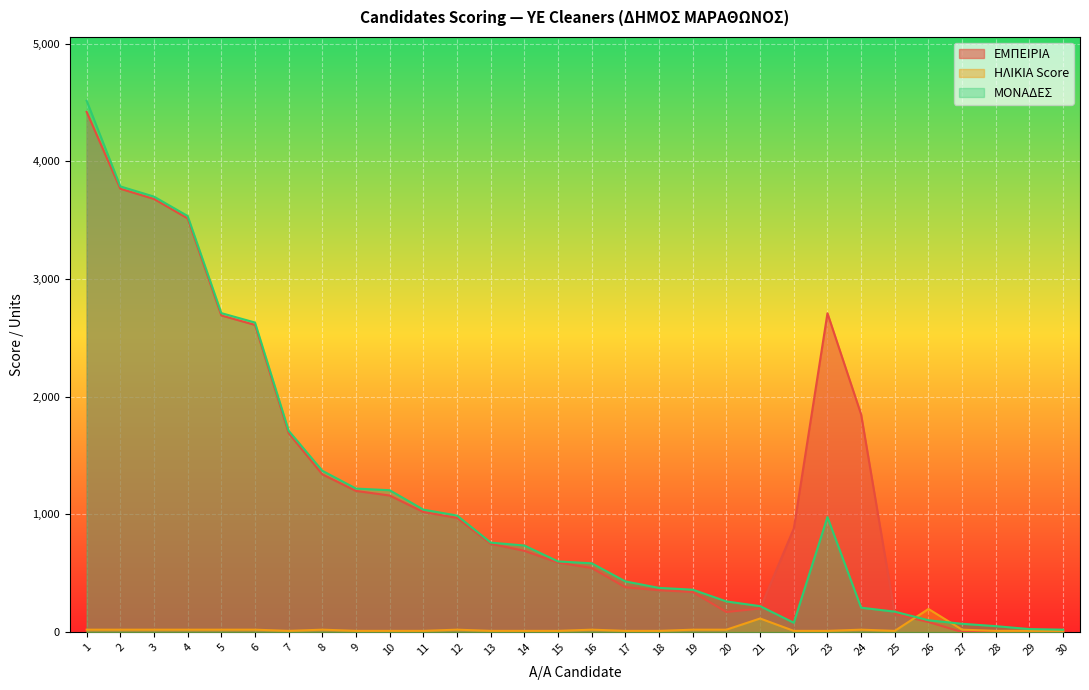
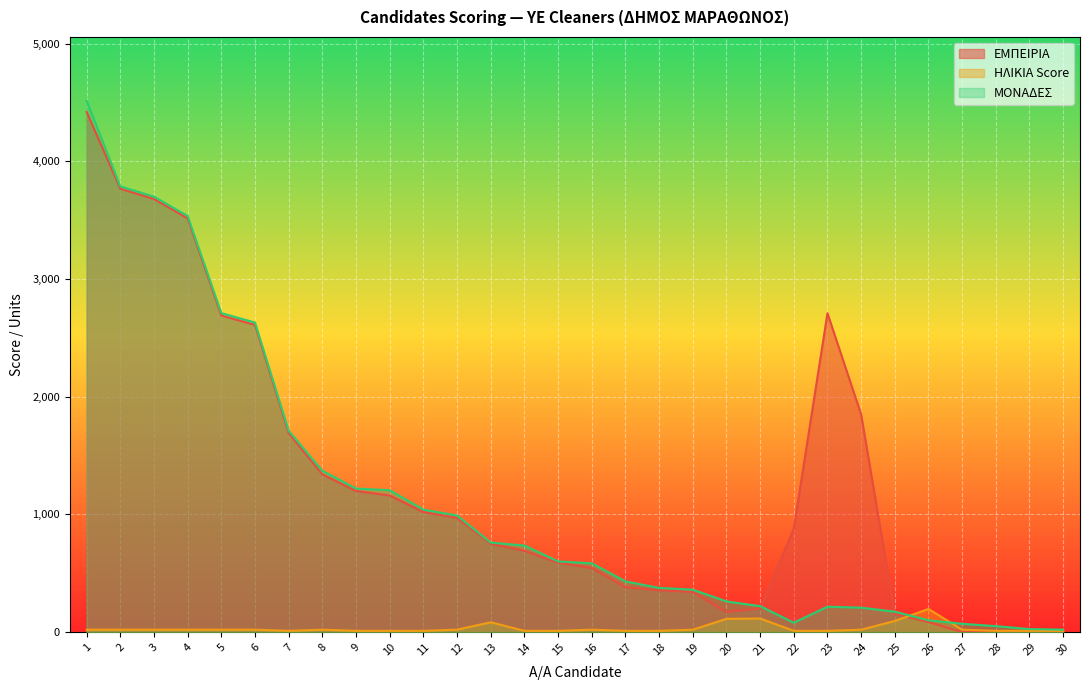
ΗΛΙΚΙΑ Score, 13: 10 -> 80
ΗΛΙΚΙΑ Score, 20: 20 -> 110
ΜΟΝΑΔΕΣ, 23: 980 -> 220
ΗΛΙΚΙΑ Score, 25: 10 -> 90
